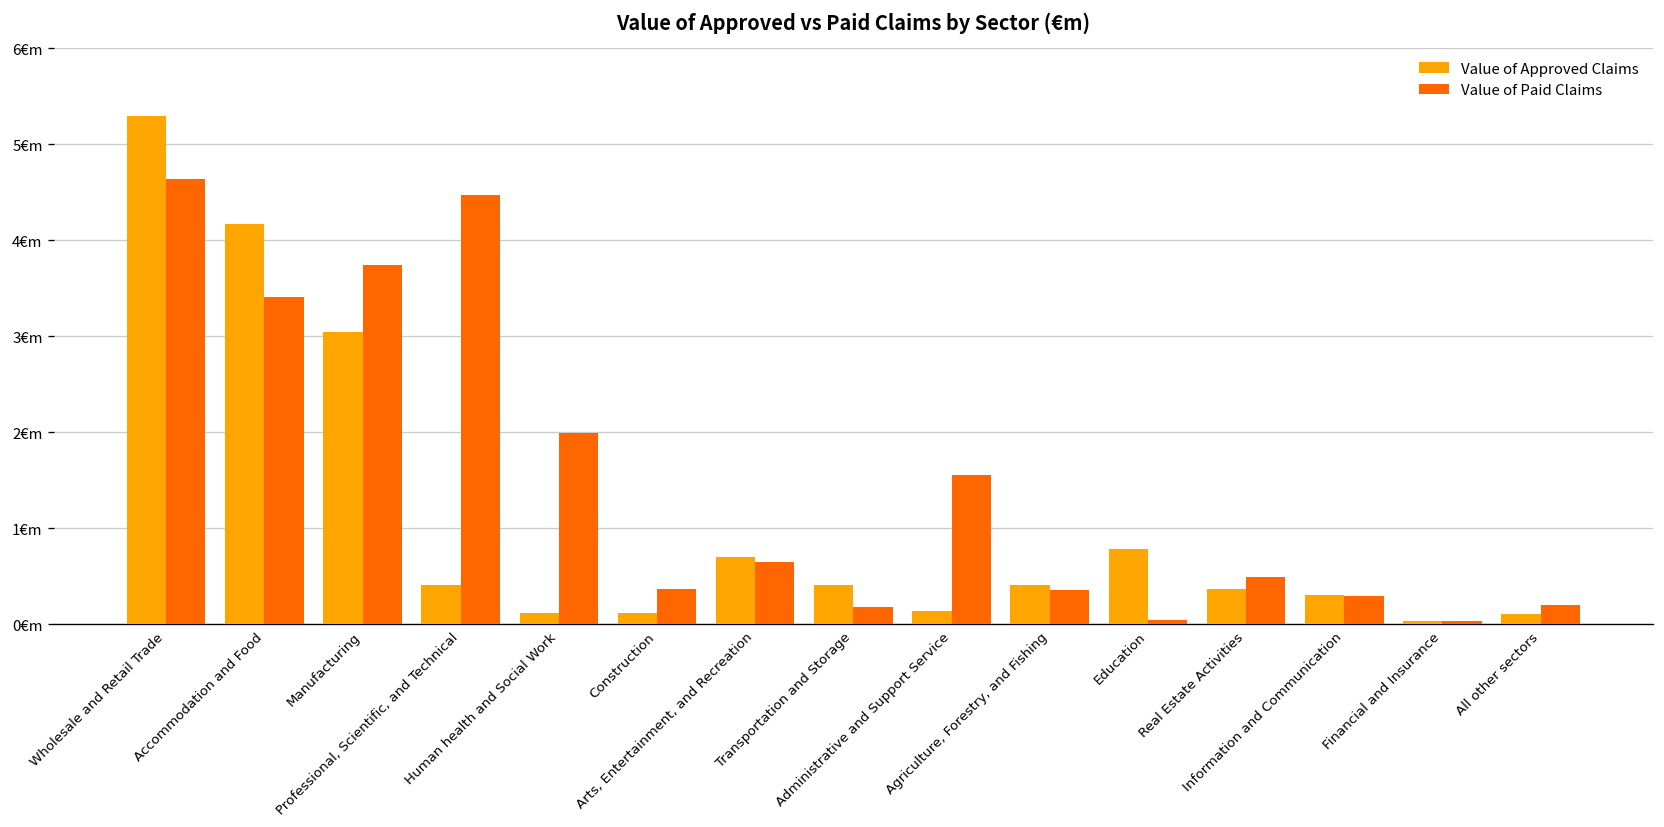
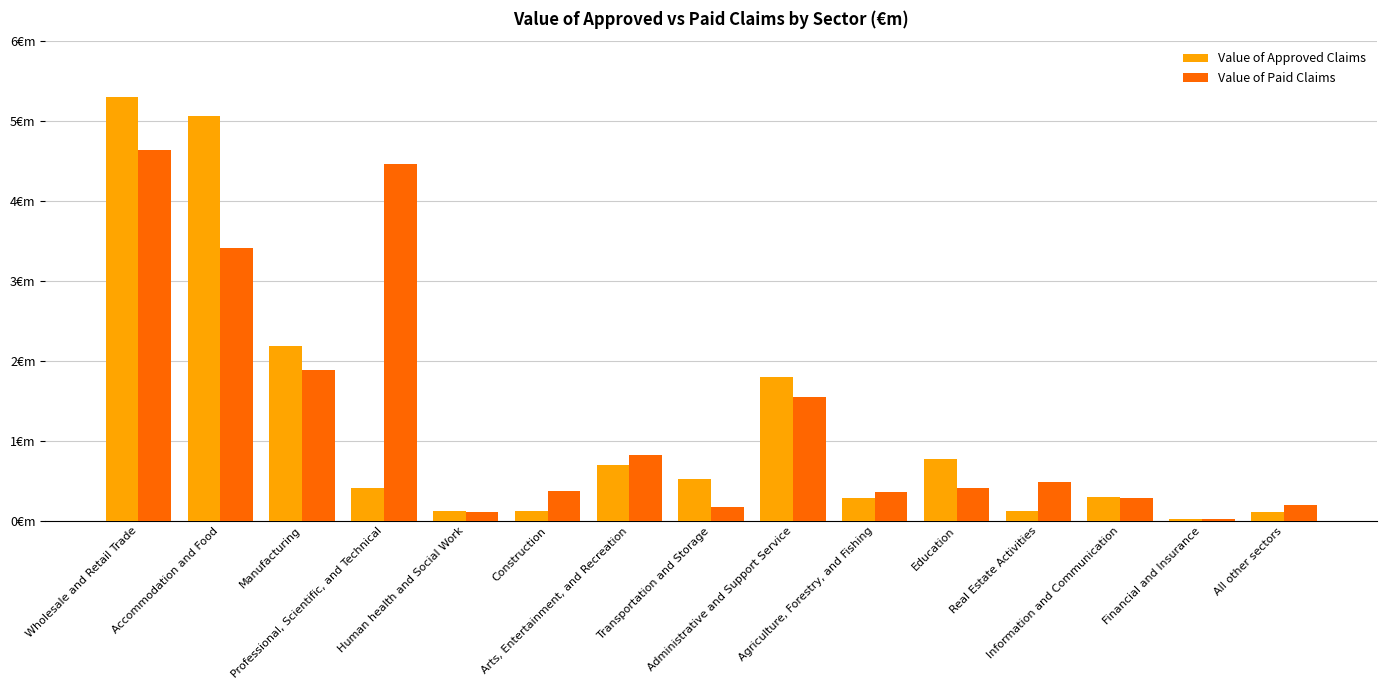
Value of Approved Claims, Accommodation and Food: 4.2€m -> 5.1€m
Value of Approved Claims, Manufacturing: 3.0€m -> 2.2€m
Value of Paid Claims, Manufacturing: 3.7€m -> 1.9€m
Value of Paid Claims, Human health and Social Work: 2.0€m -> 0.1€m
Value of Paid Claims, Arts, Entertainment, and Recreation: 0.7€m -> 0.8€m
Value of Approved Claims, Transportation and Storage: 0.4€m -> 0.5€m
Value of Approved Claims, Administrative and Support Service: 0.1€m -> 1.8€m
Value of Approved Claims, Agriculture, Forestry, and Fishing: 0.4€m -> 0.3€m
Value of Paid Claims, Education: 0.0€m -> 0.4€m
Value of Approved Claims, Real Estate Activities: 0.4€m -> 0.1€m
